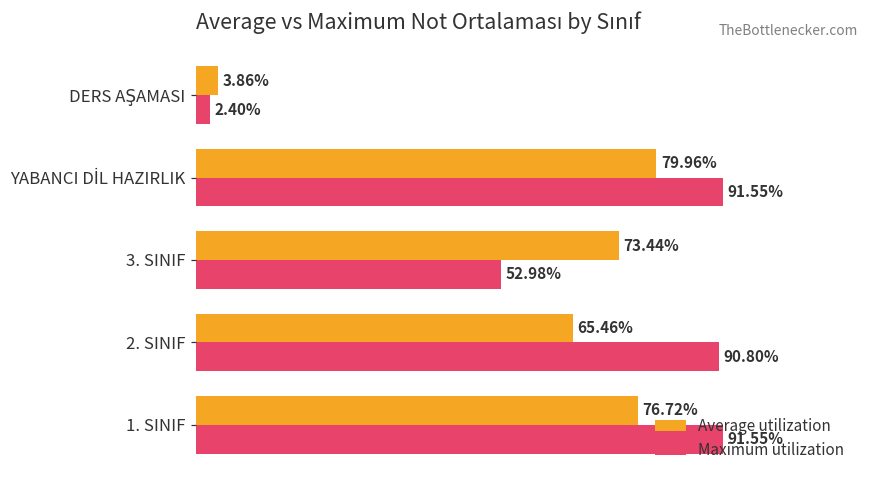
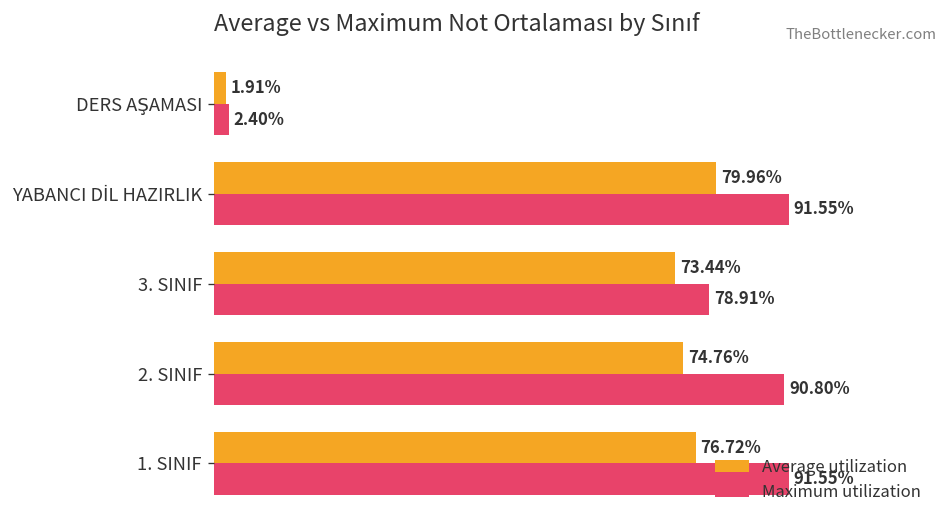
Average utilization, DERS AŞAMASI: 3.86% -> 1.91%
Maximum utilization, 3. SINIF: 52.98% -> 78.91%
Average utilization, 2. SINIF: 65.46% -> 74.76%
